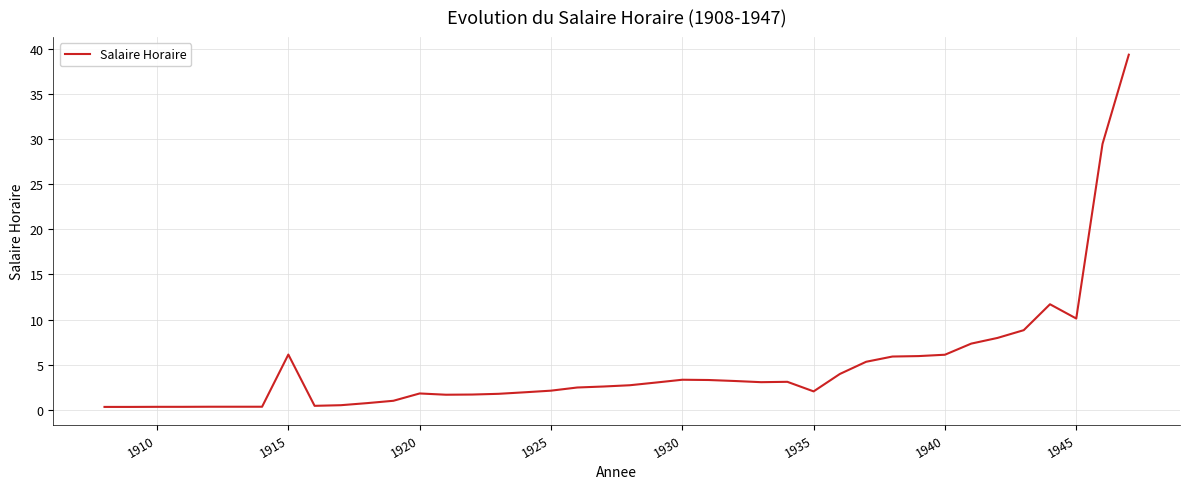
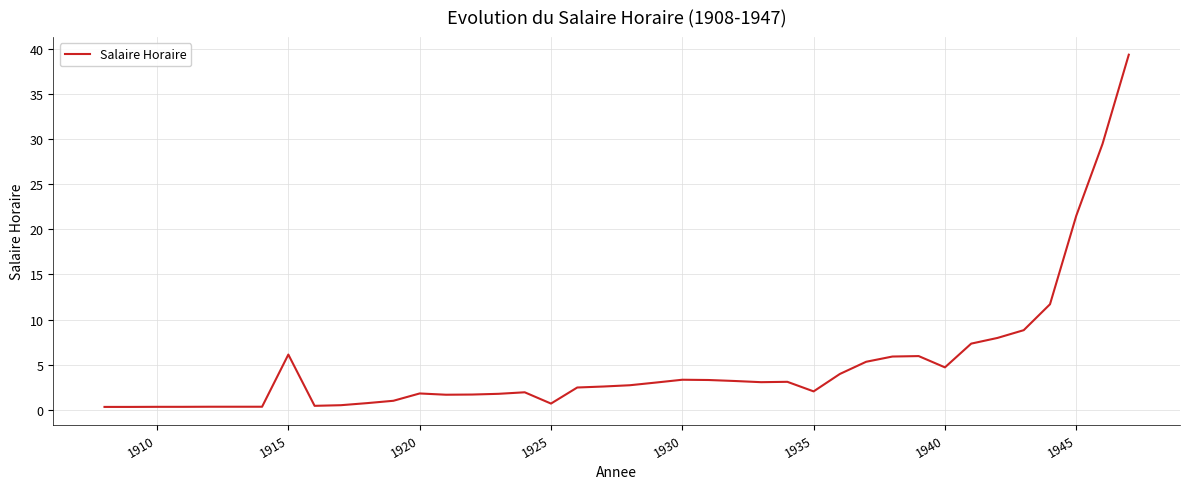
1925: 2 -> 1
1940: 6 -> 5
1945: 10 -> 21
